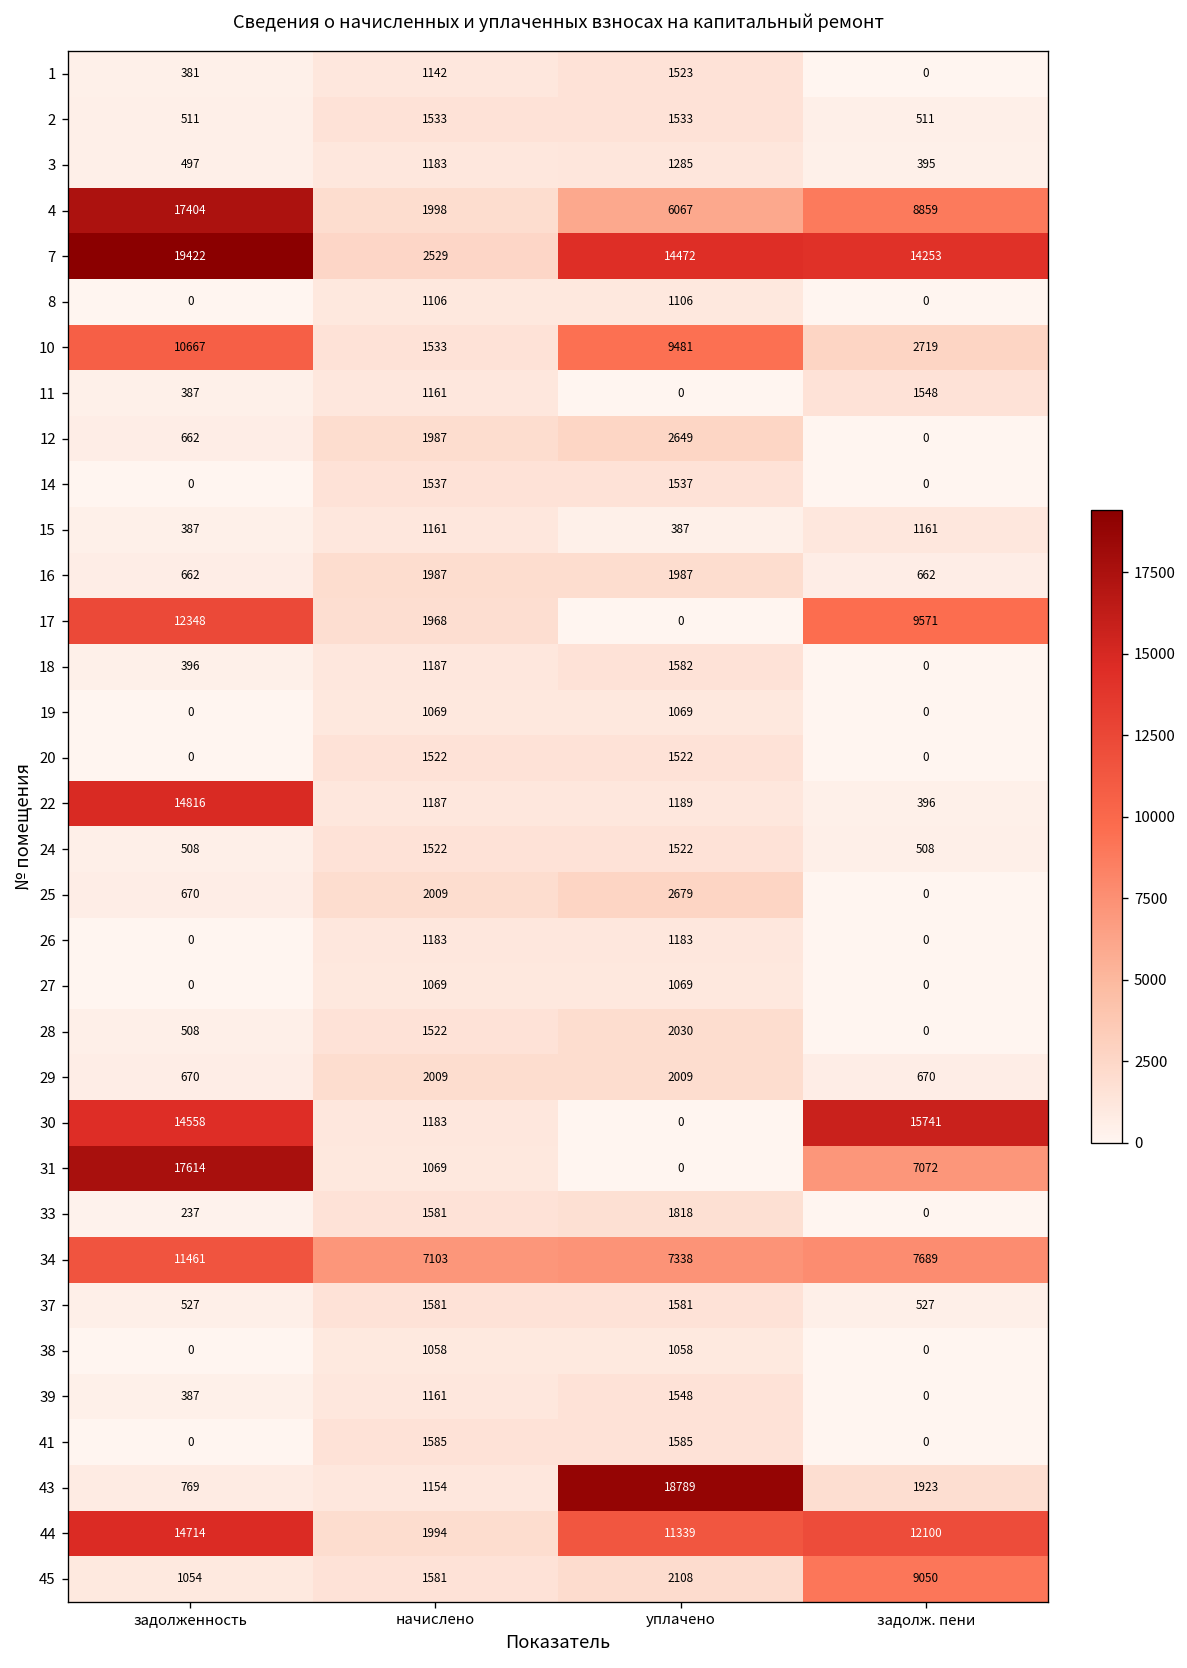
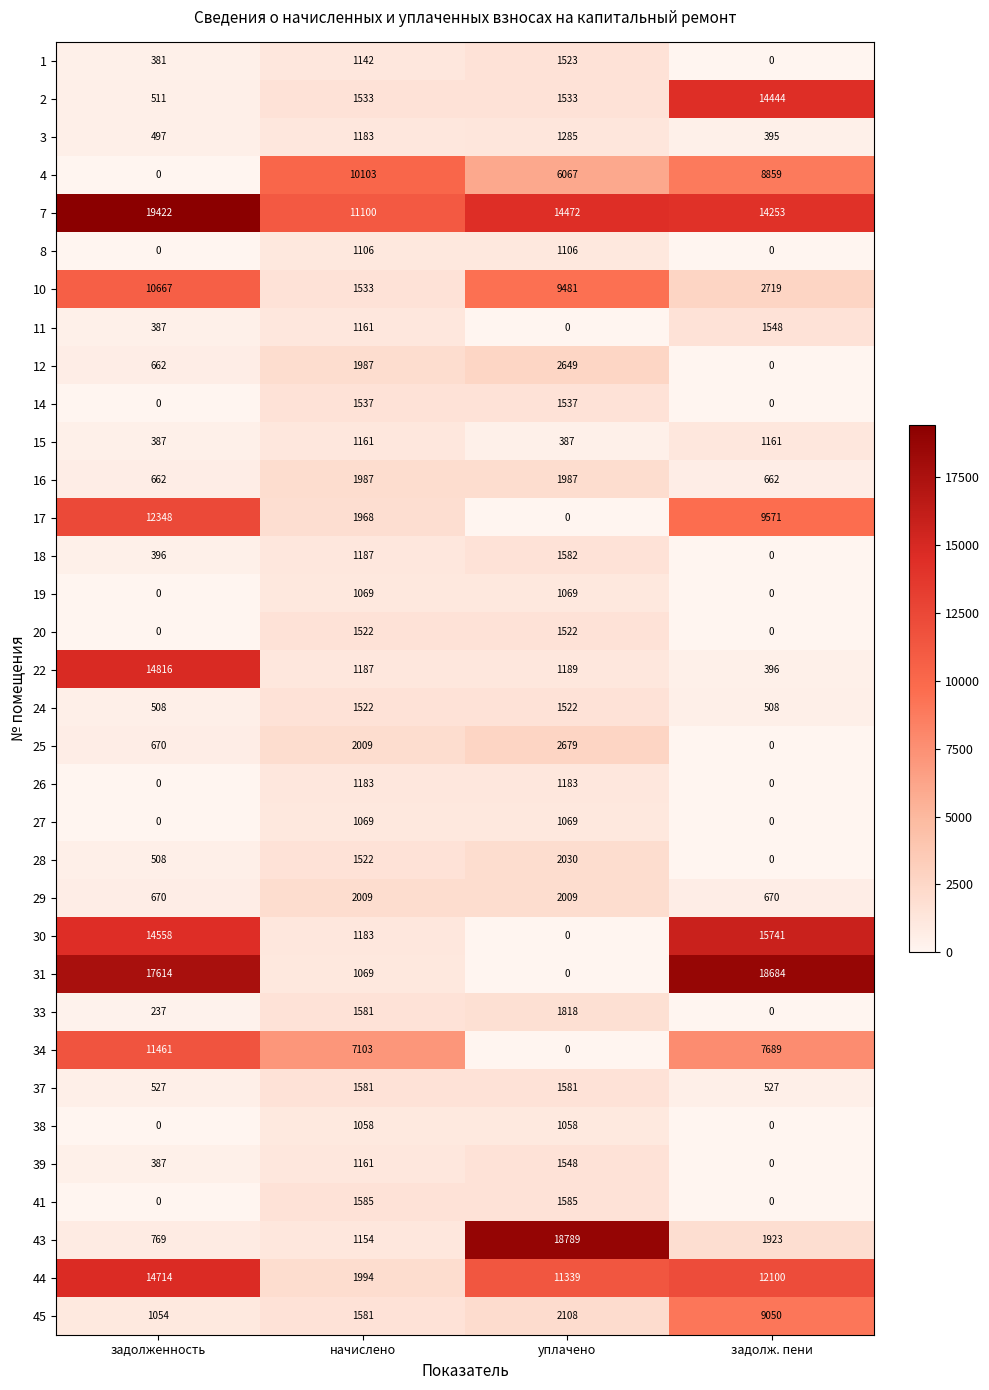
2, задолж. пени: 511 -> 14444
4, задолженность: 17404 -> 0
4, начислено: 1998 -> 10103
7, начислено: 2529 -> 11100
31, задолж. пени: 7072 -> 18684
34, уплачено: 7338 -> 0
